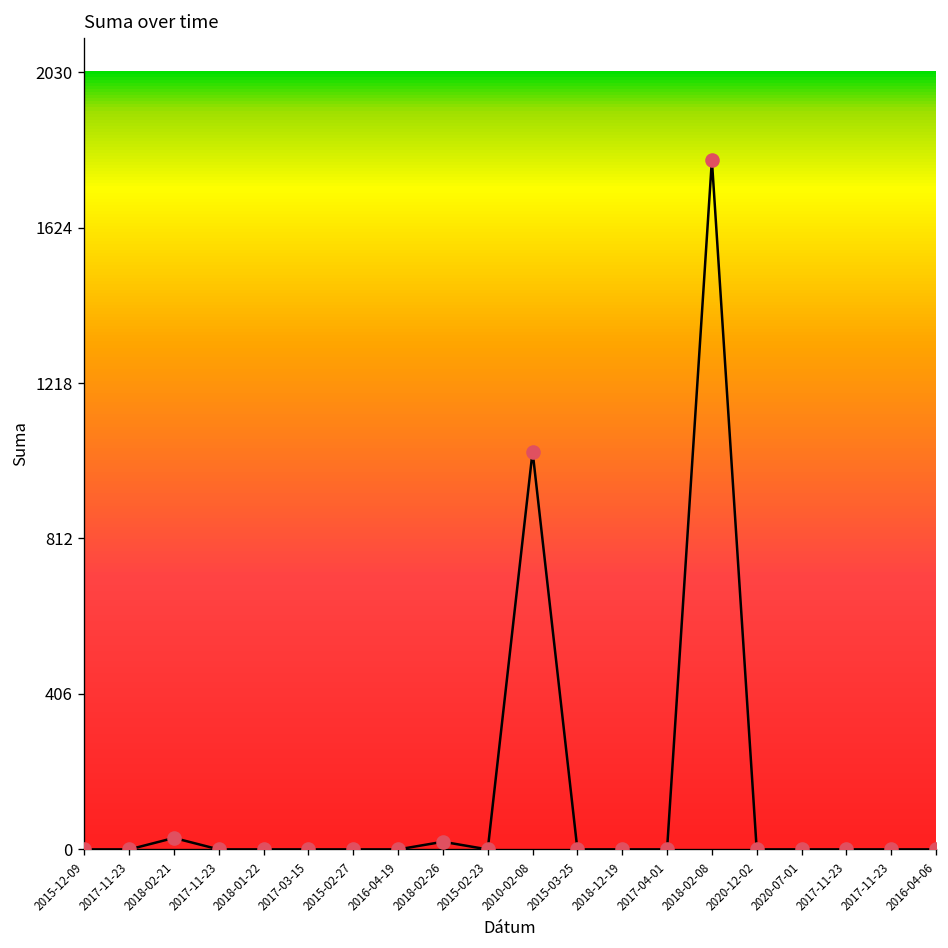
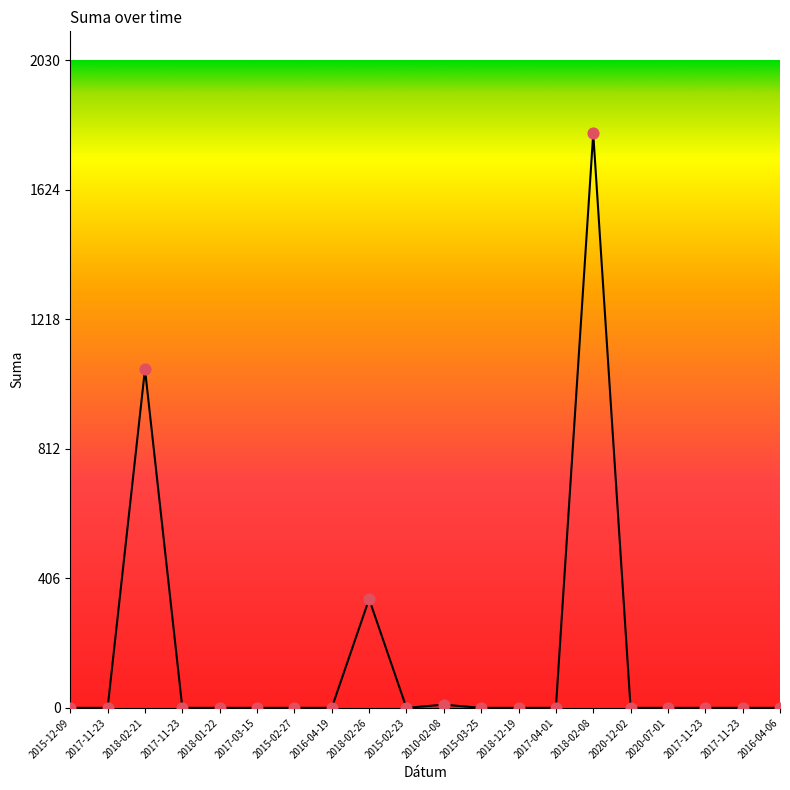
2018-02-21: 30 -> 1060
2018-02-26: 20 -> 340
2010-02-08: 1040 -> 10
